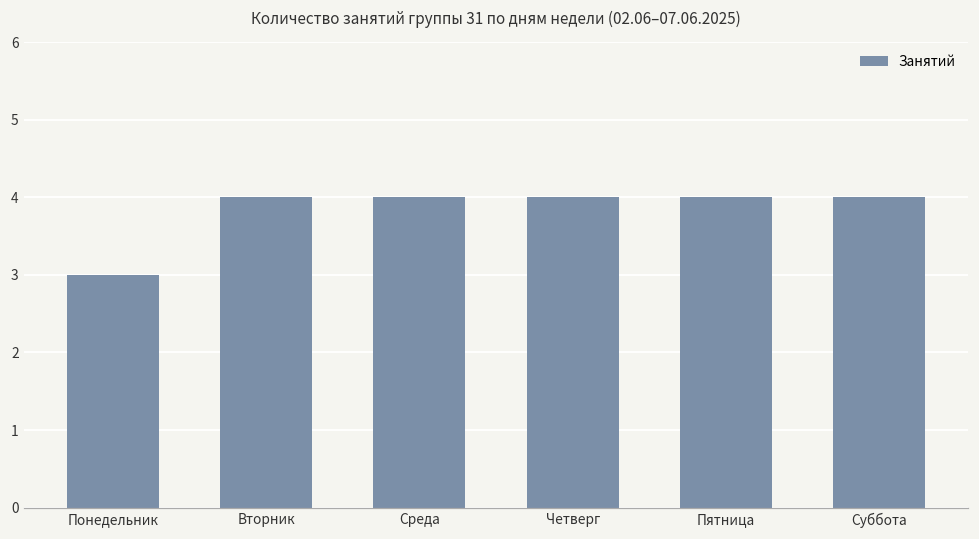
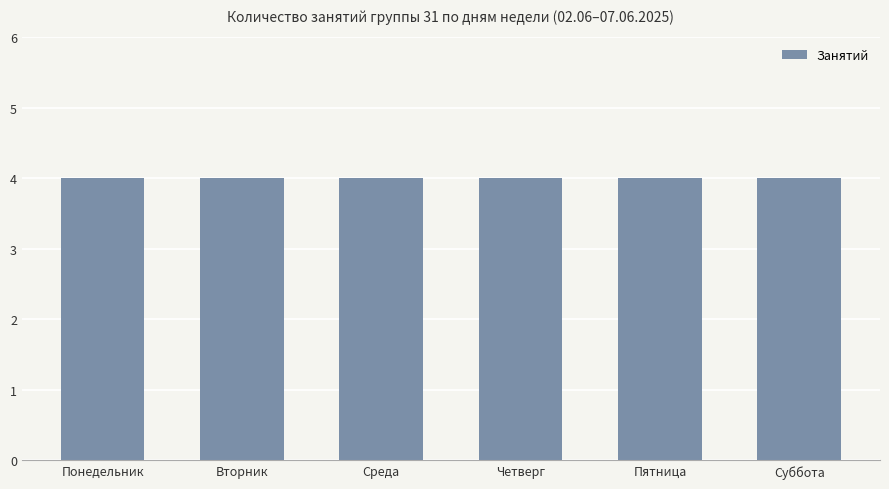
Понедельник: 3 -> 4
